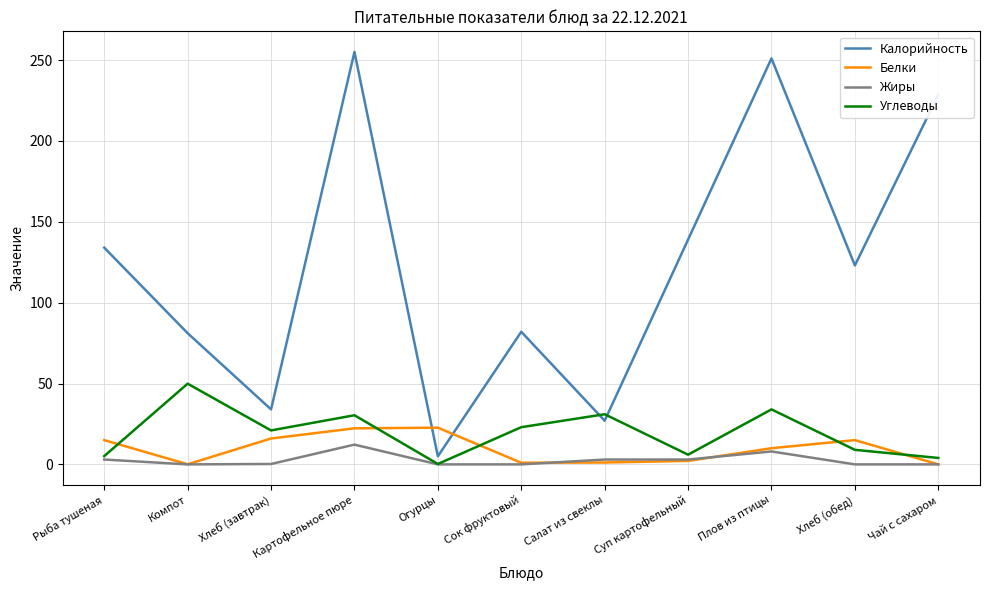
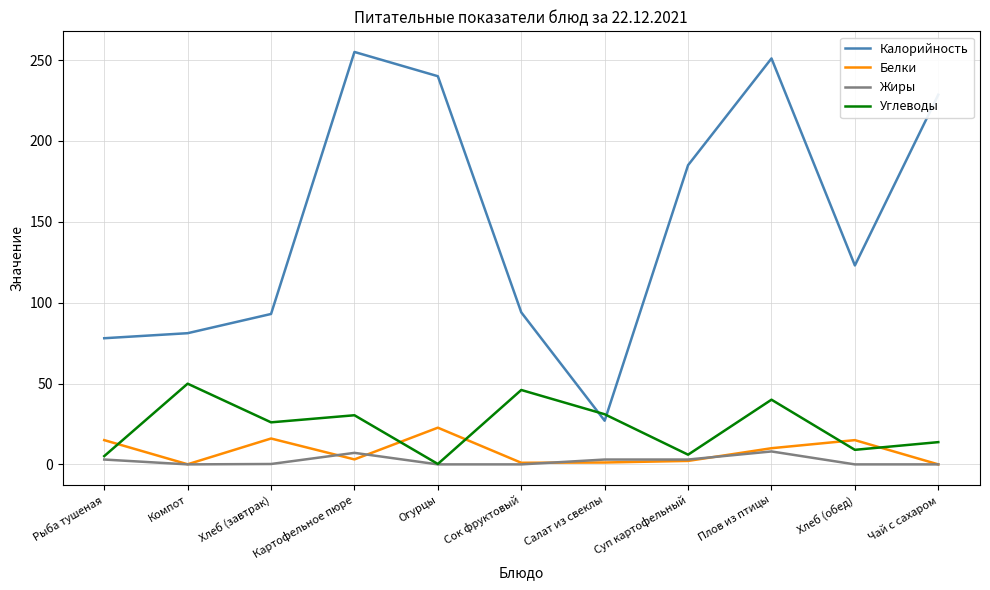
Калорийность, Рыба тушеная: 134 -> 78
Калорийность, Хлеб (завтрак): 34 -> 93
Углеводы, Хлеб (завтрак): 21 -> 26
Белки, Картофельное пюре: 22 -> 3
Жиры, Картофельное пюре: 12 -> 7
Калорийность, Огурцы: 5 -> 240
Калорийность, Сок фруктовый: 82 -> 94
Углеводы, Сок фруктовый: 23 -> 46
Калорийность, Суп картофельный: 139 -> 185
Углеводы, Плов из птицы: 34 -> 40
Углеводы, Чай с сахаром: 4 -> 14
